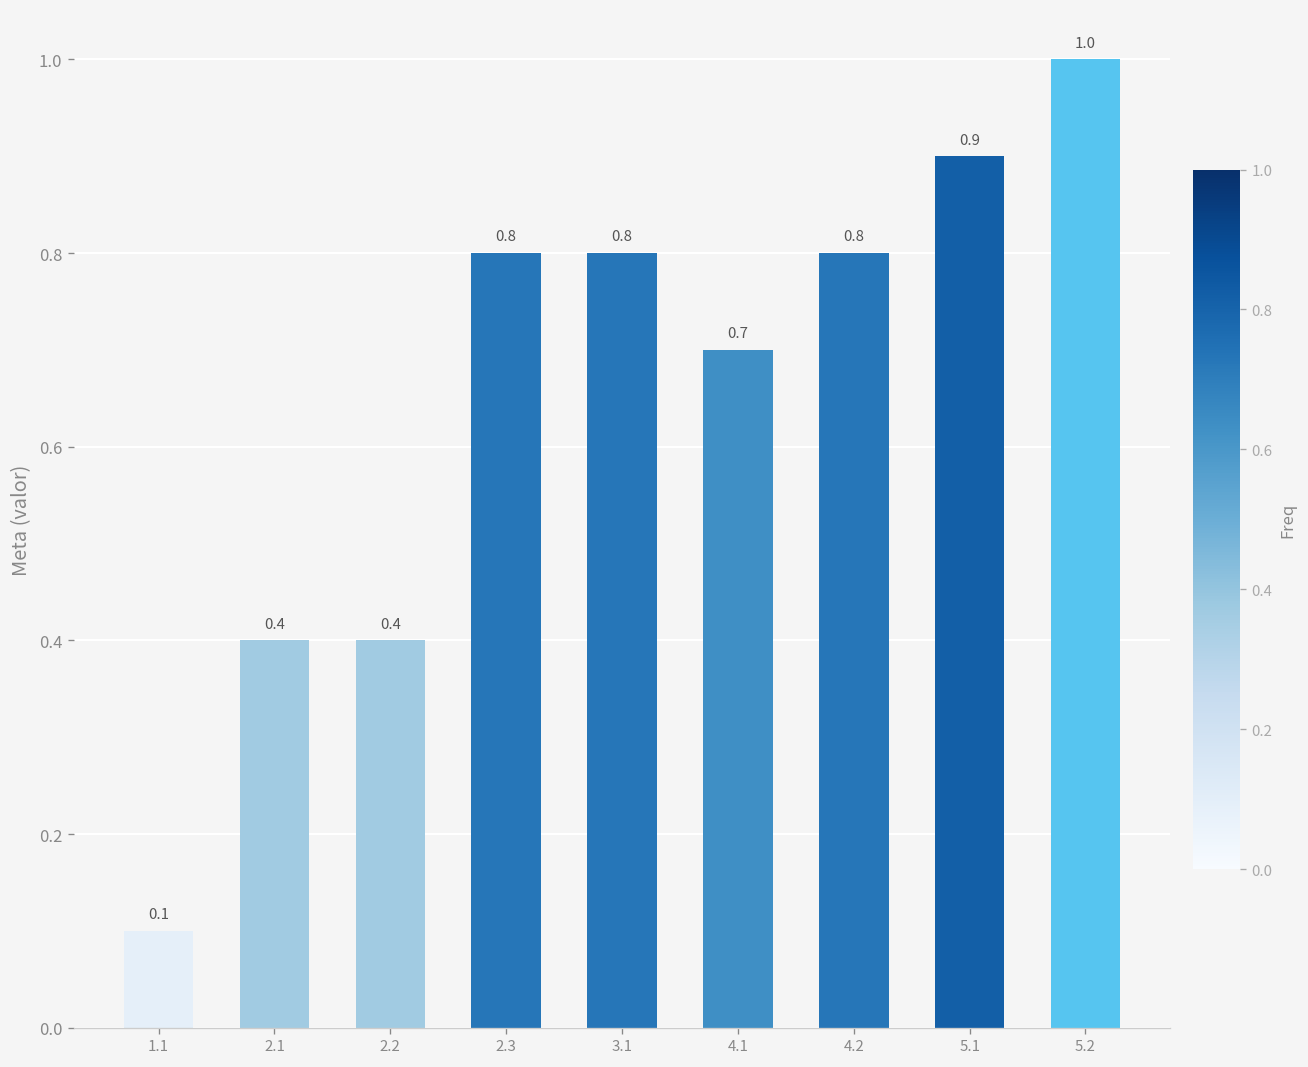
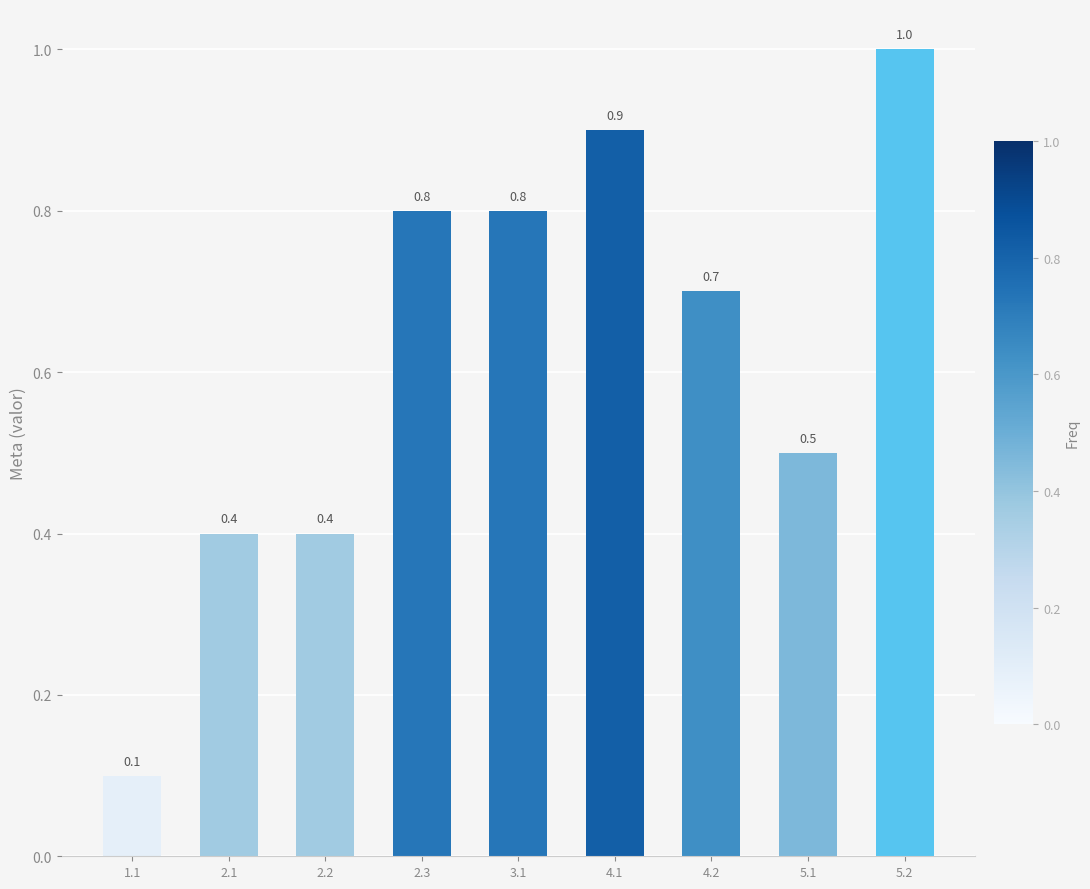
4.1: 0.7 -> 0.9
4.2: 0.8 -> 0.7
5.1: 0.9 -> 0.5
